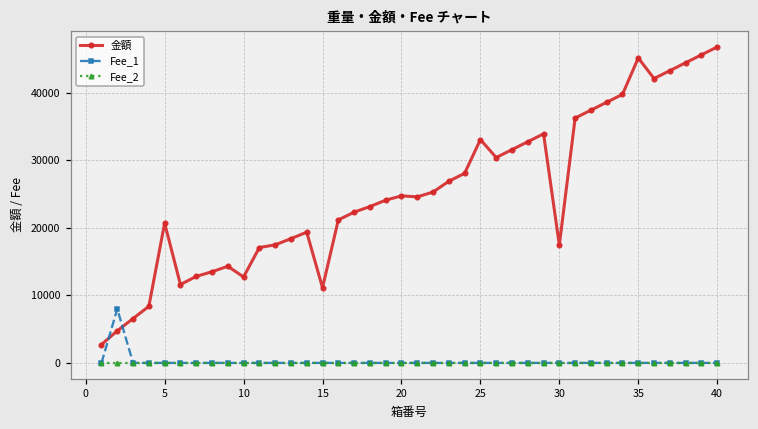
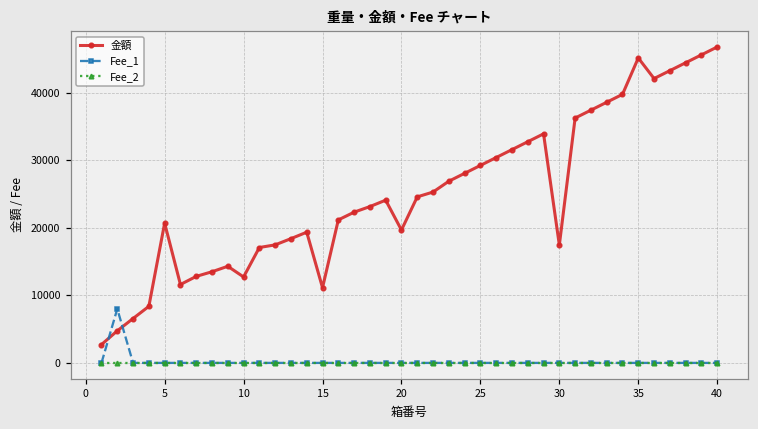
金額, 20: 25000 -> 20000
金額, 25: 33000 -> 29000
